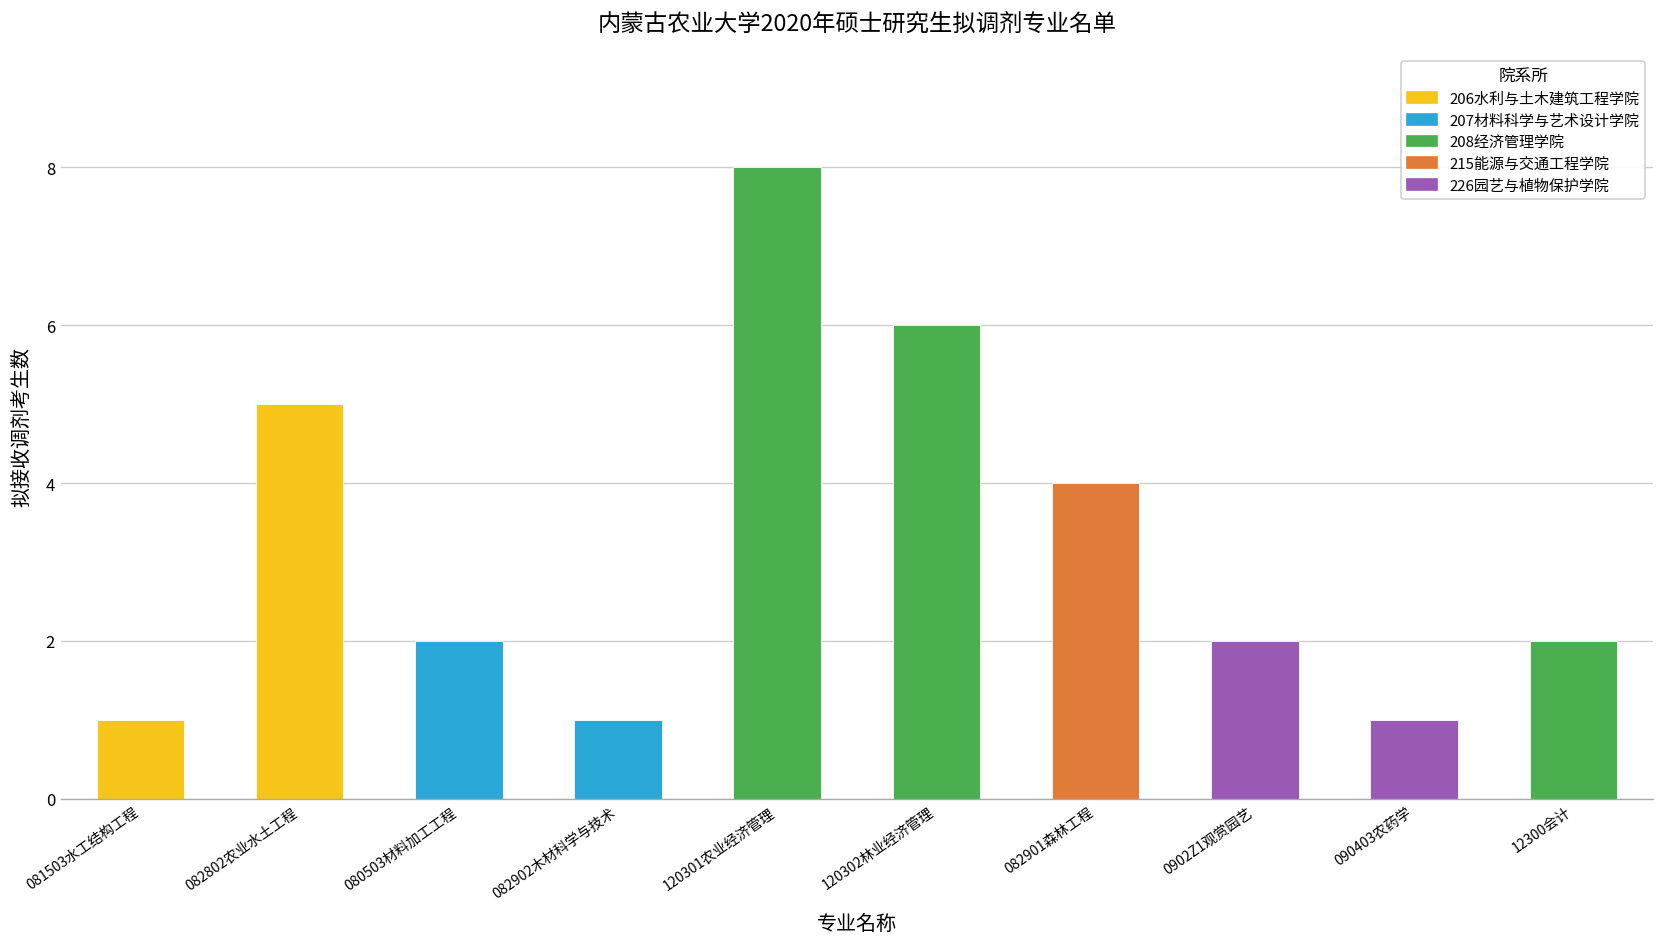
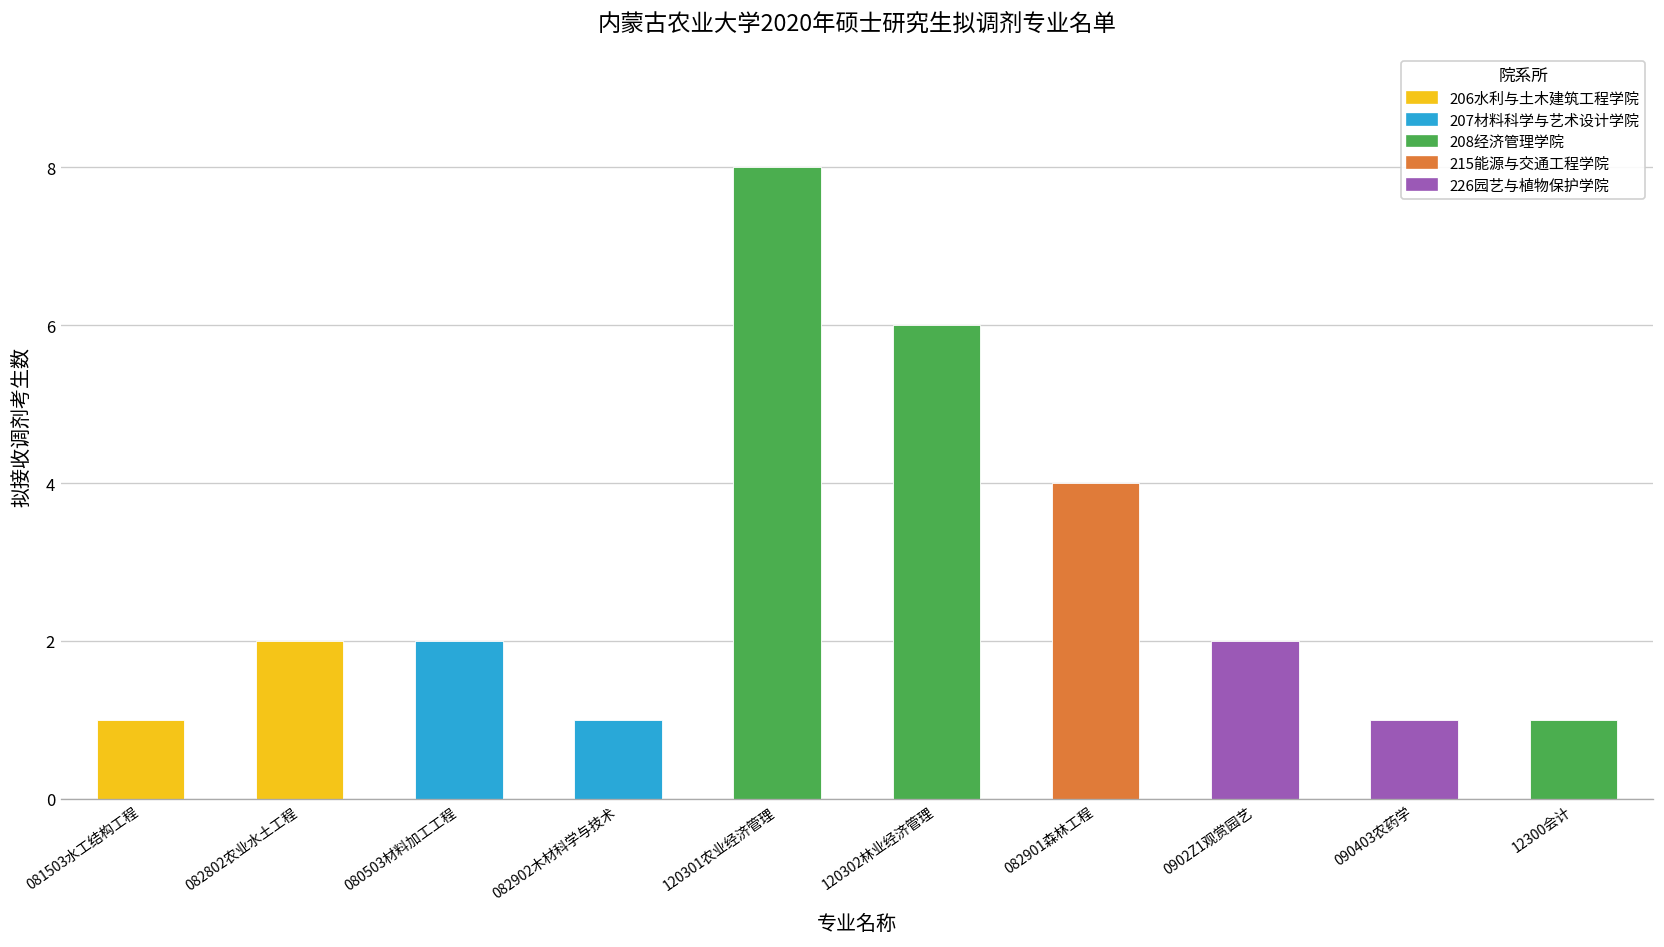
082802农业水土工程: 5 -> 2
12300会计: 2 -> 1
